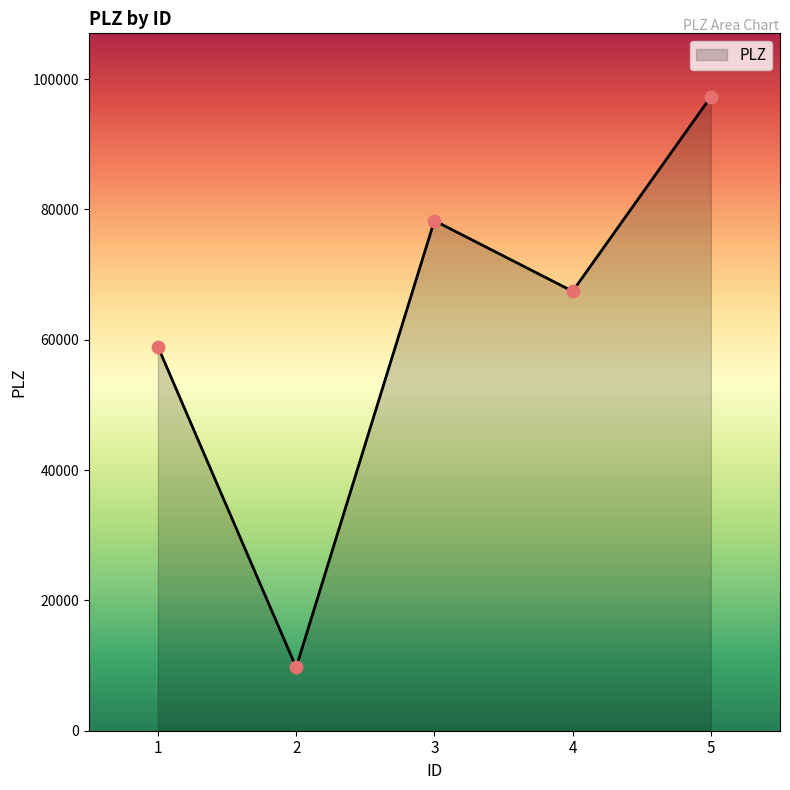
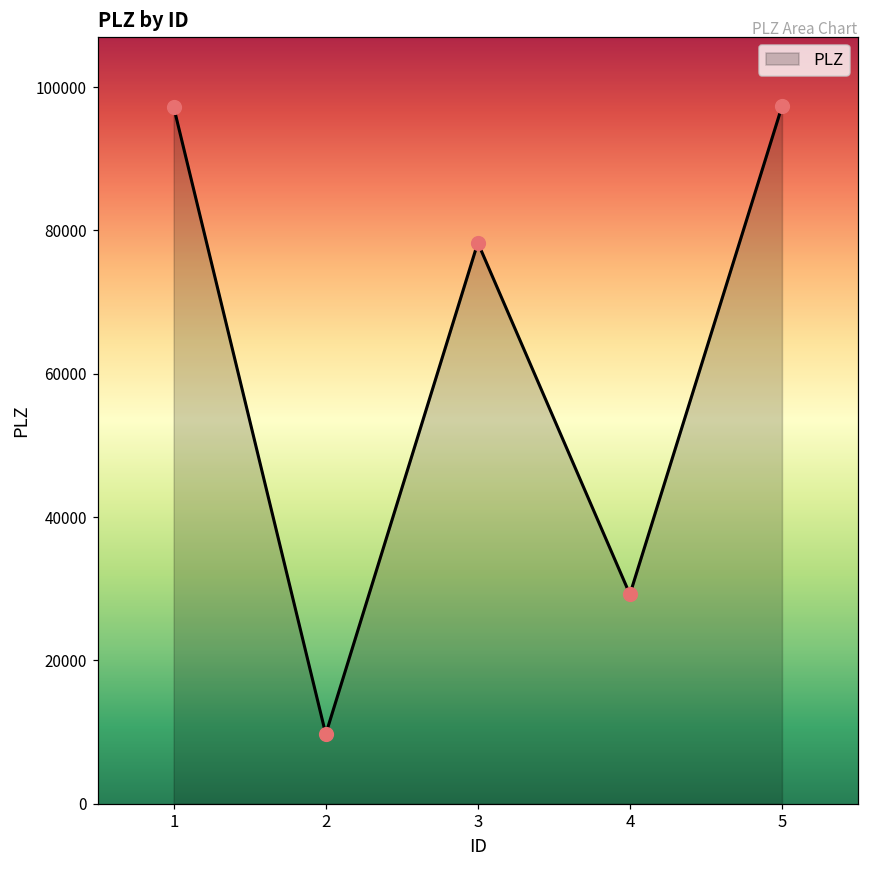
1: 59000 -> 97000
4: 67000 -> 29000
